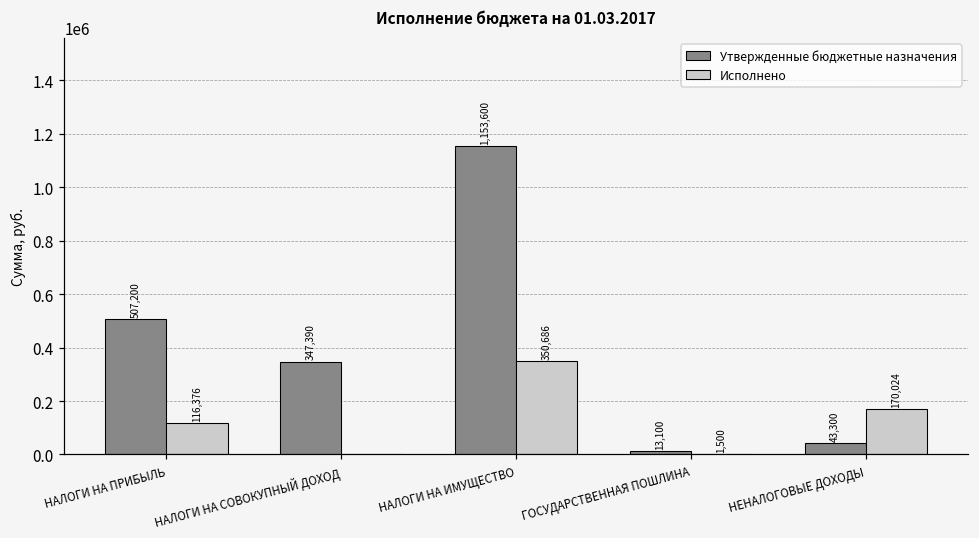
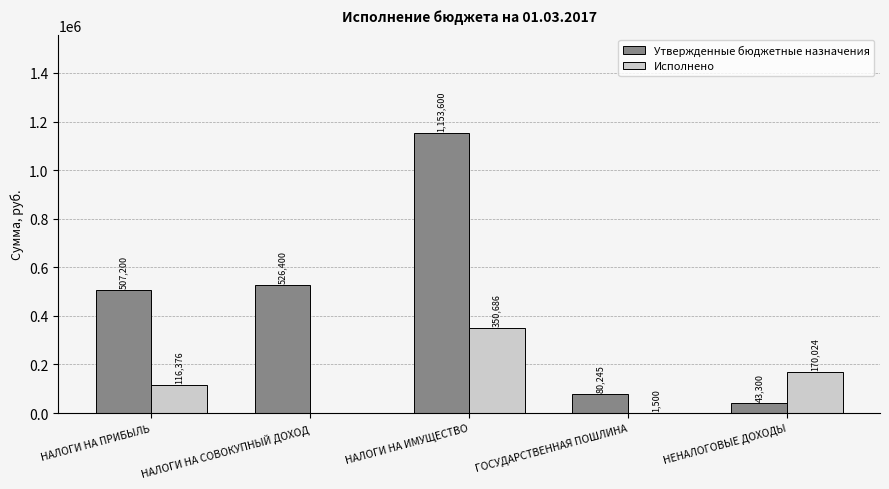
Утвержденные бюджетные назначения, НАЛОГИ НА СОВОКУПНЫЙ ДОХОД: 347,390 -> 526,400
Утвержденные бюджетные назначения, ГОСУДАРСТВЕННАЯ ПОШЛИНА: 13,100 -> 80,245
